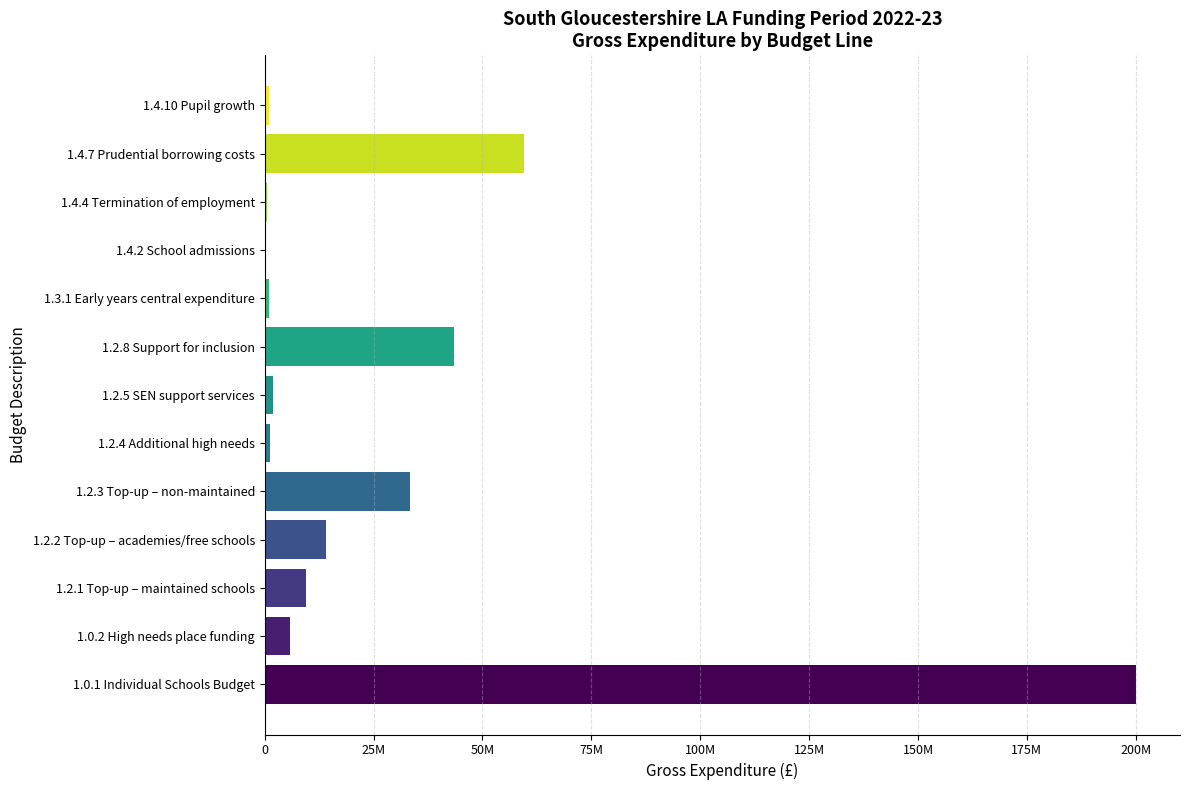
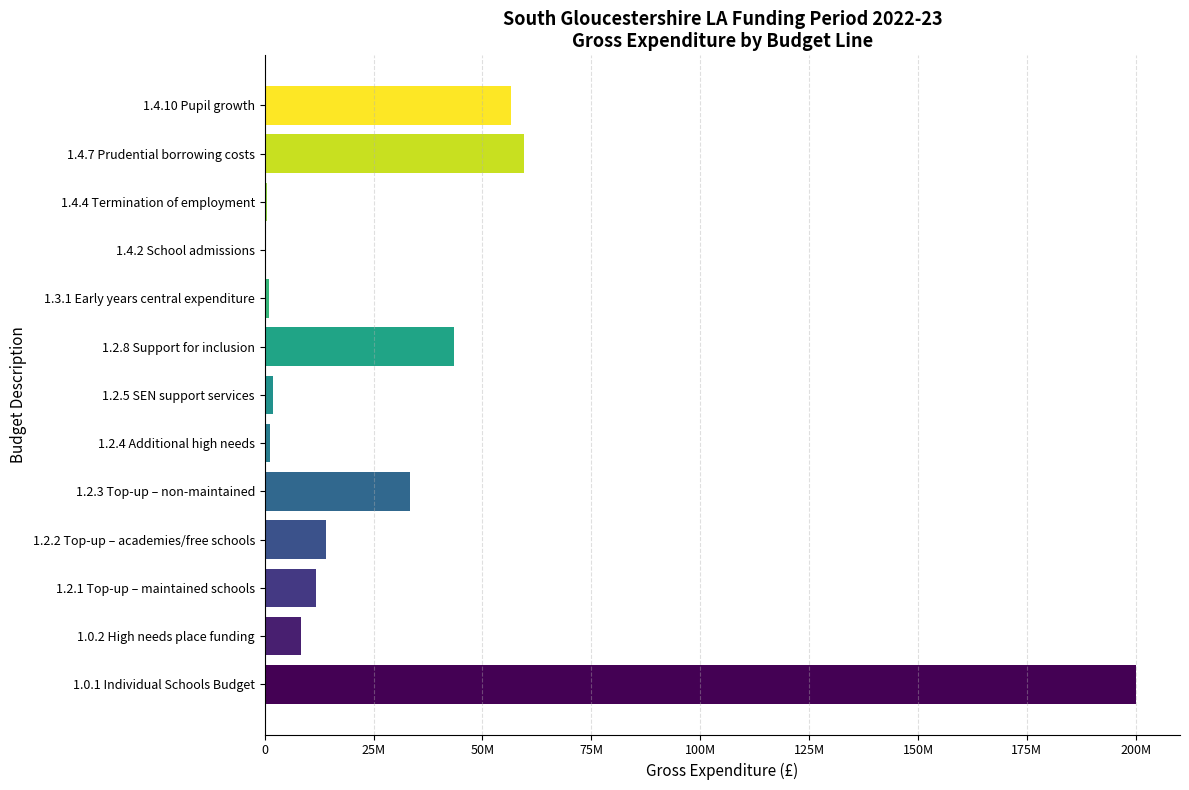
1.4.10 Pupil growth: 1000000 -> 57000000
1.2.1 Top-up – maintained schools: 10000000 -> 12000000
1.0.2 High needs place funding: 6000000 -> 8000000
